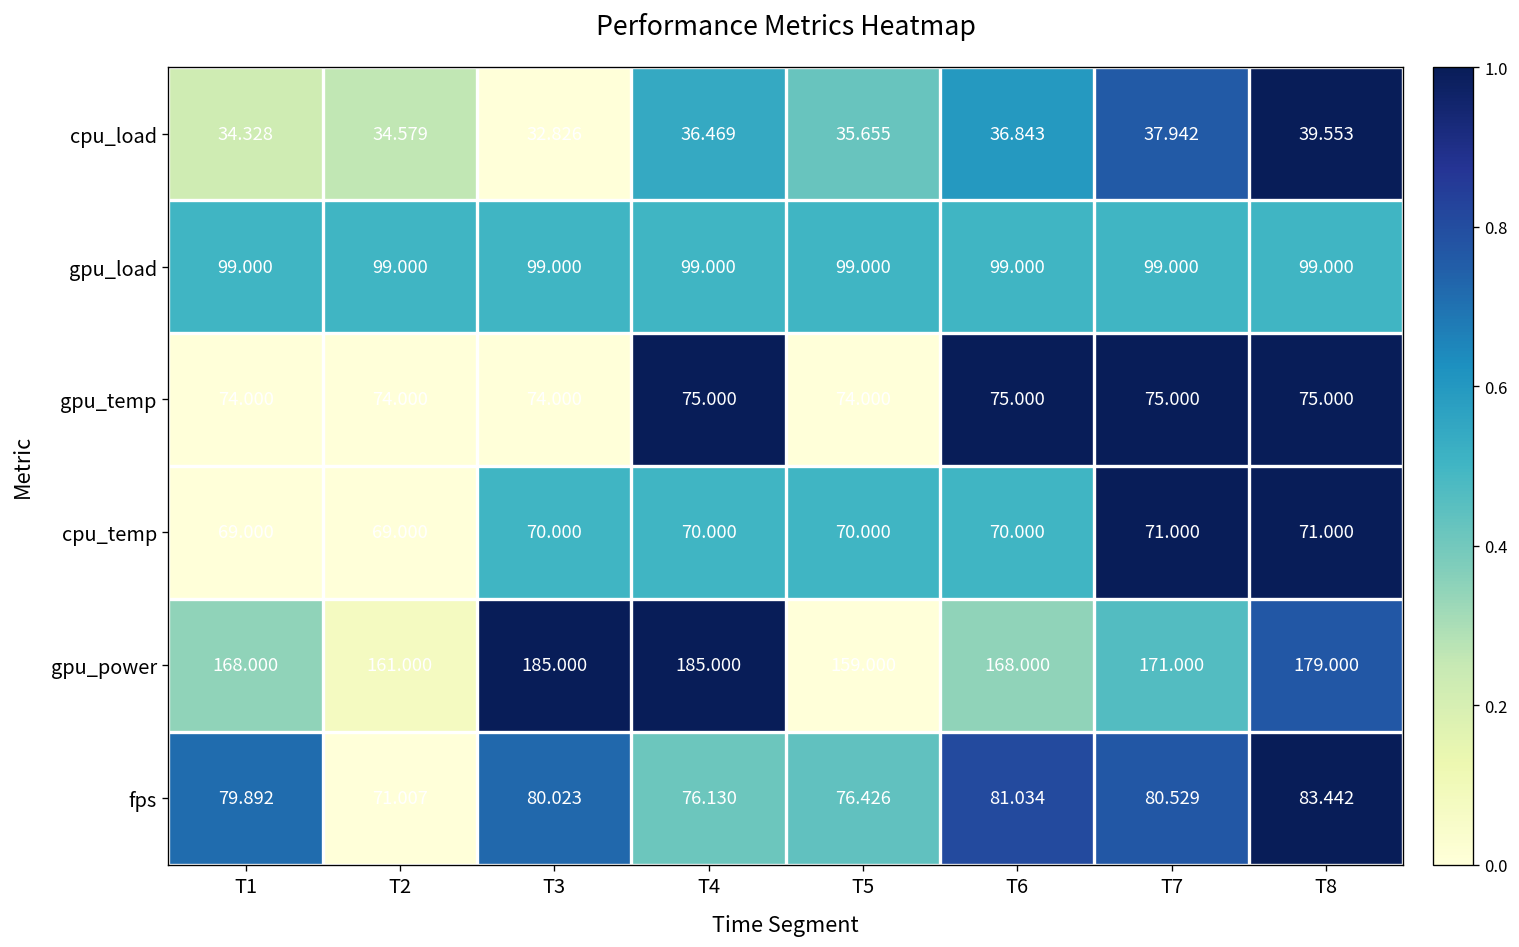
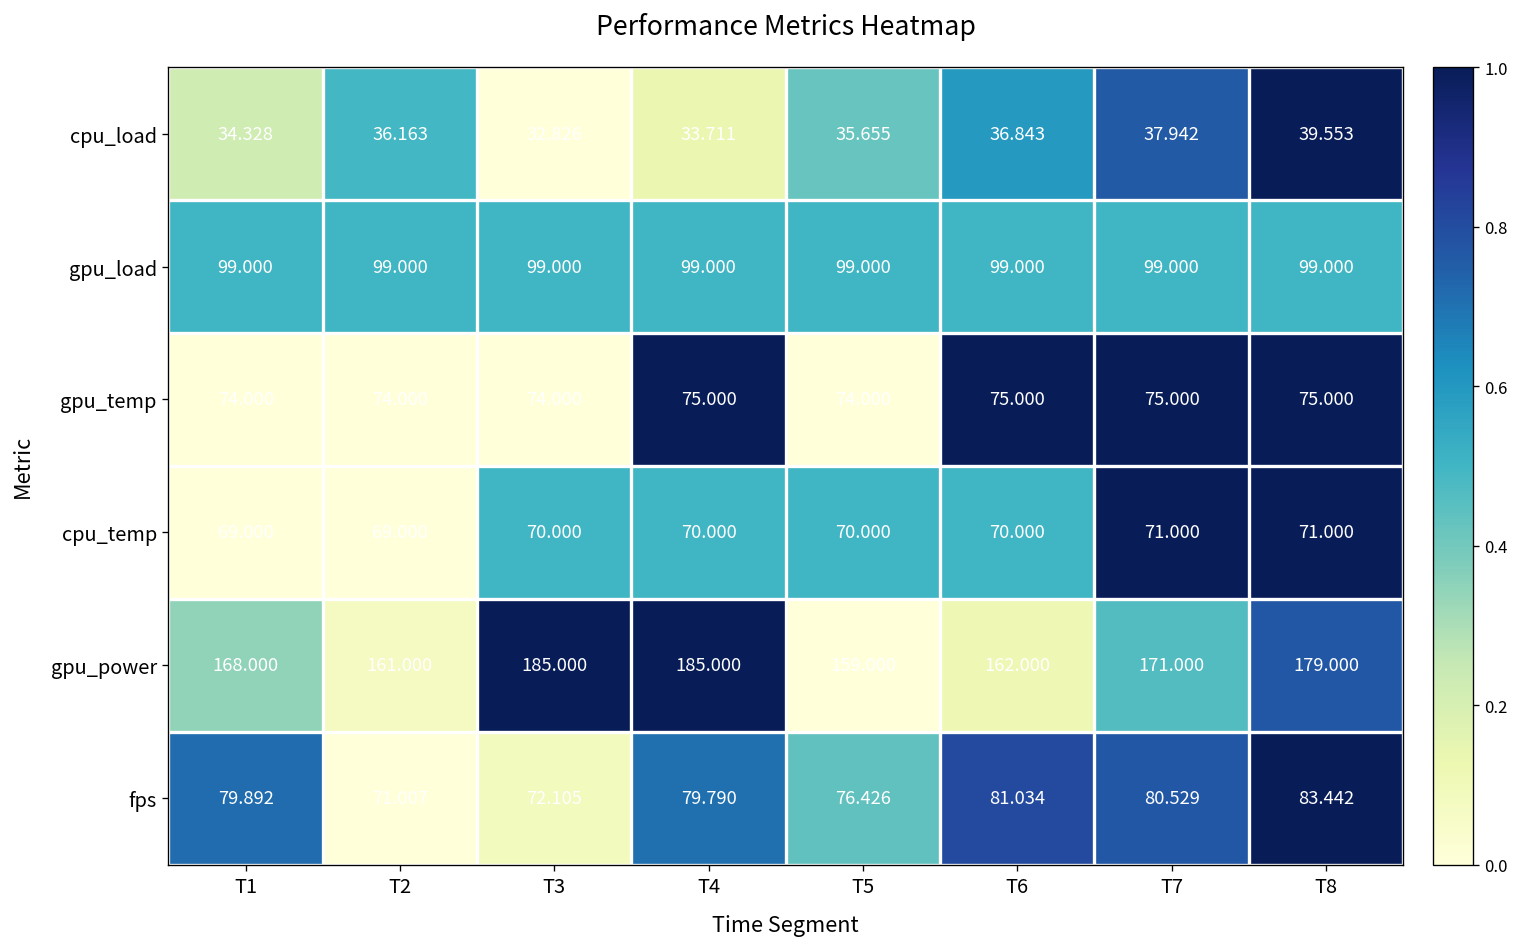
cpu_load, T2: 34.579 -> 36.163
cpu_load, T4: 36.469 -> 33.711
gpu_power, T6: 168.000 -> 162.000
fps, T3: 80.023 -> 72.105
fps, T4: 76.130 -> 79.790
